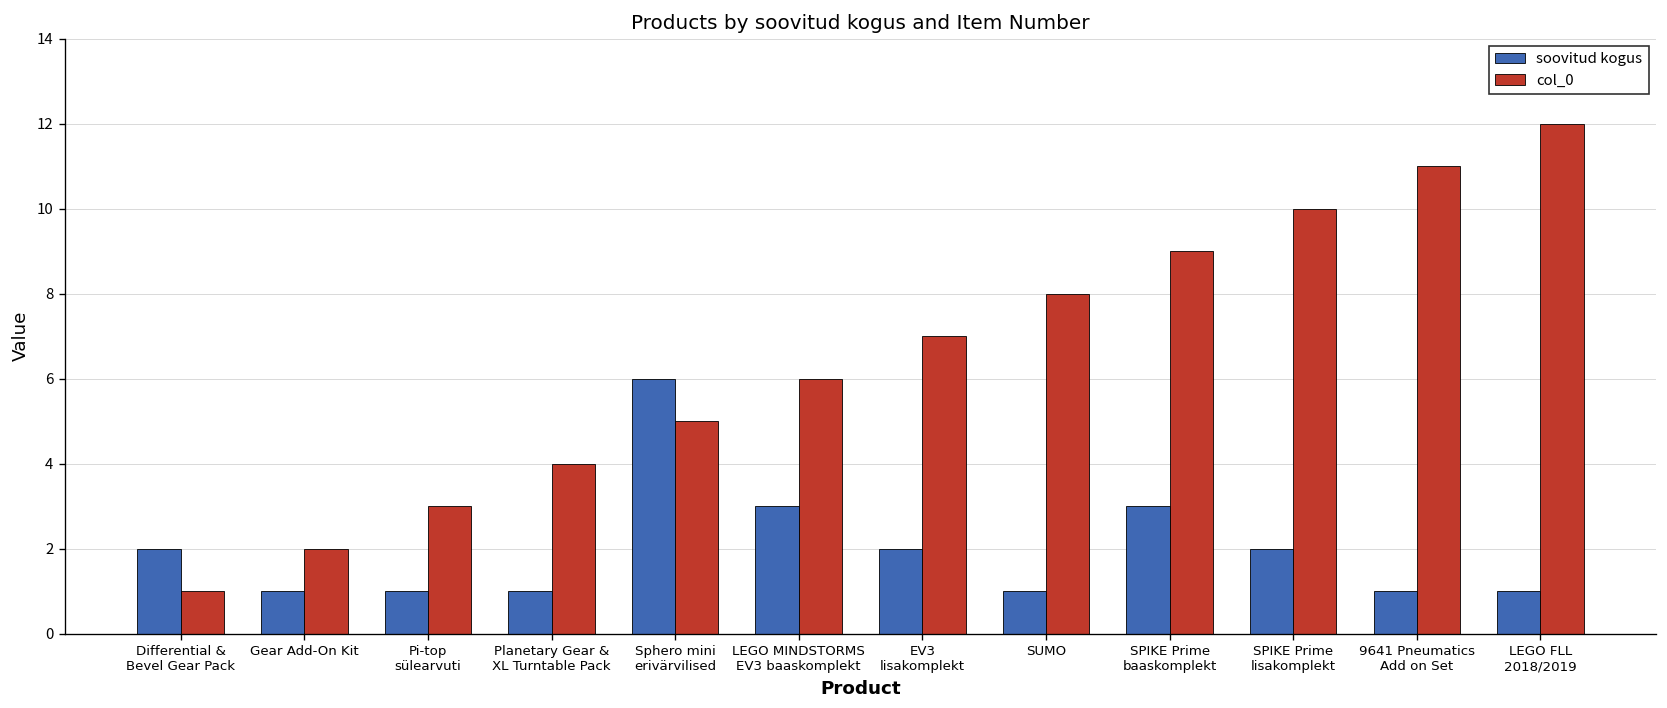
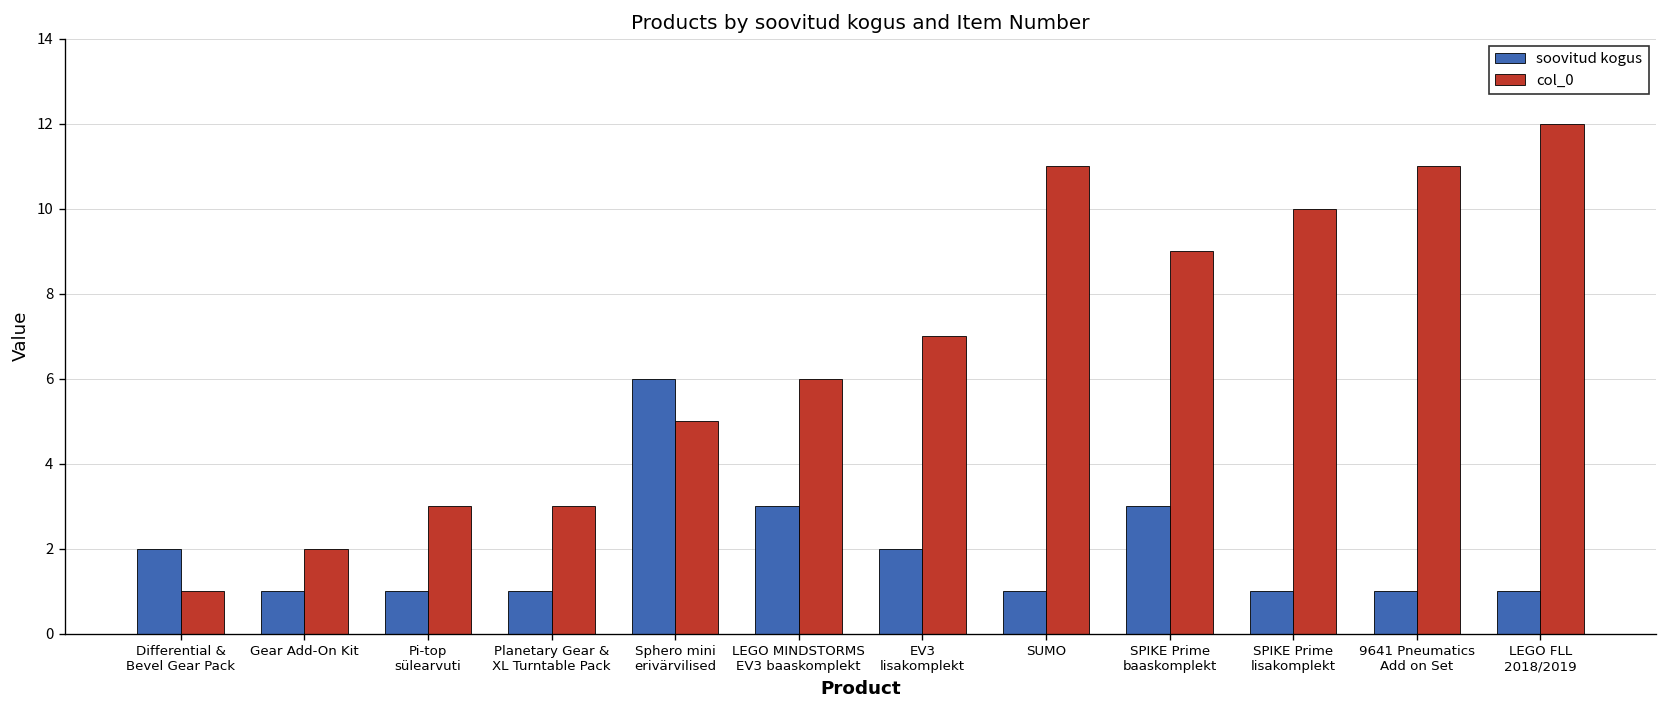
col_0, Planetary Gear & XL Turntable Pack: 4 -> 3
col_0, SUMO: 8 -> 11
soovitud kogus, SPIKE Prime lisakomplekt: 2 -> 1
